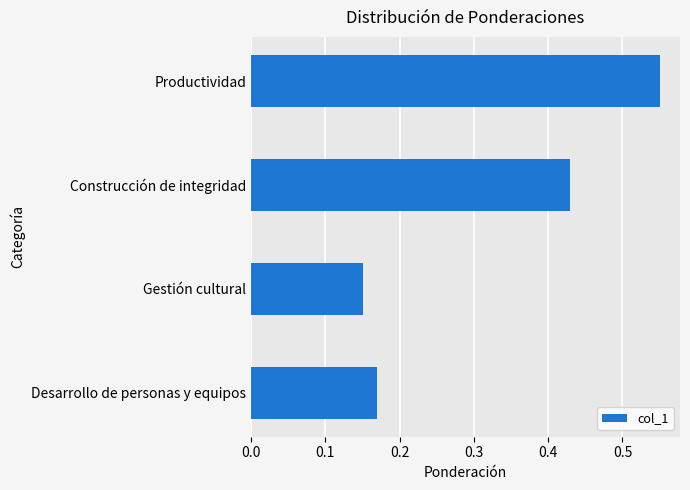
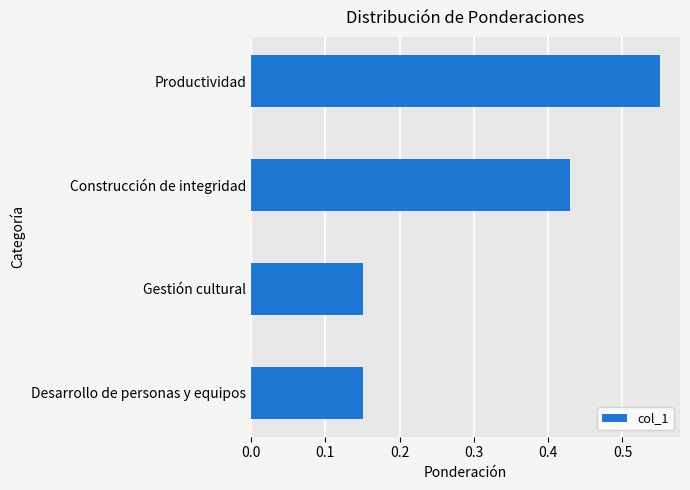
Desarrollo de personas y equipos: 0.17 -> 0.15
